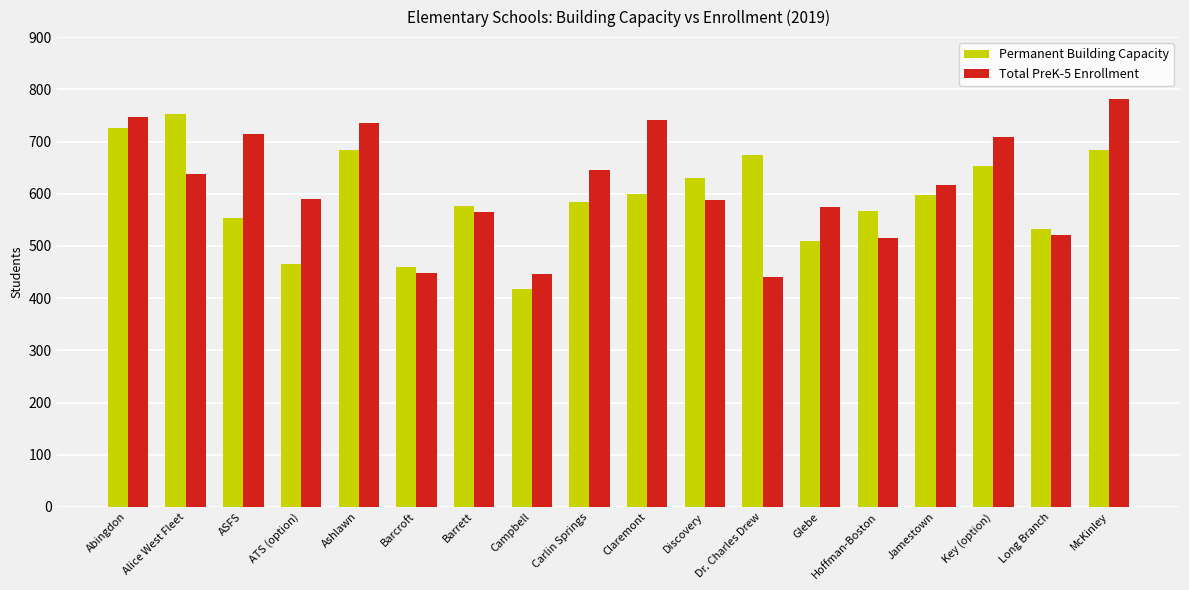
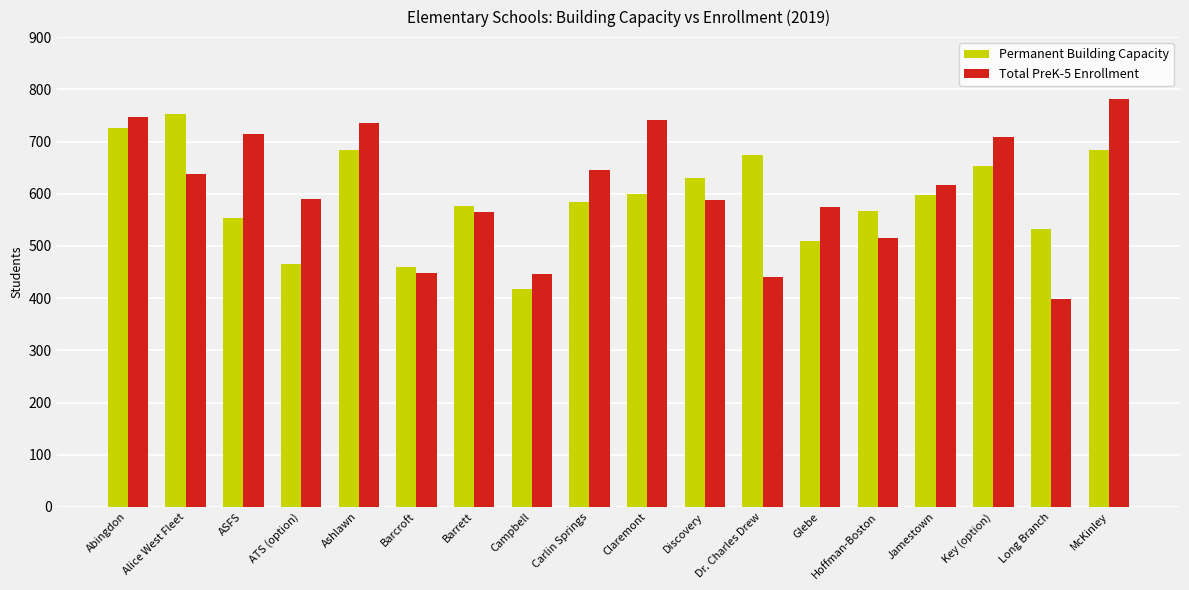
Total PreK-5 Enrollment, Long Branch: 520 -> 400
